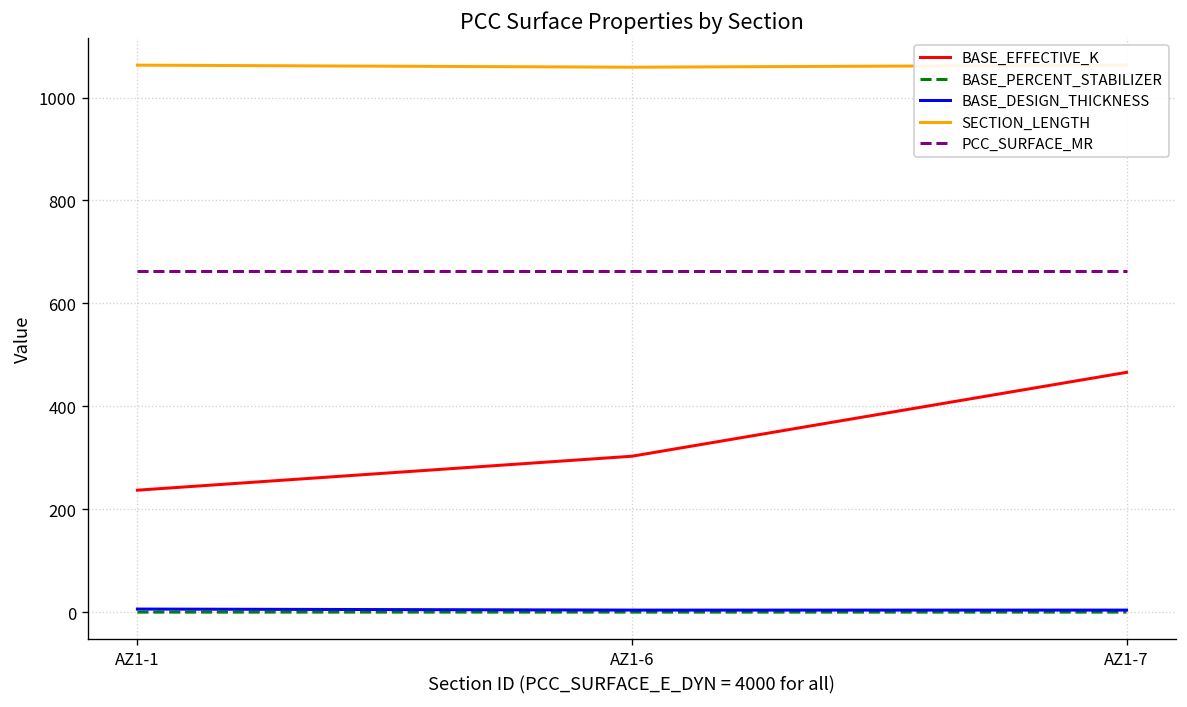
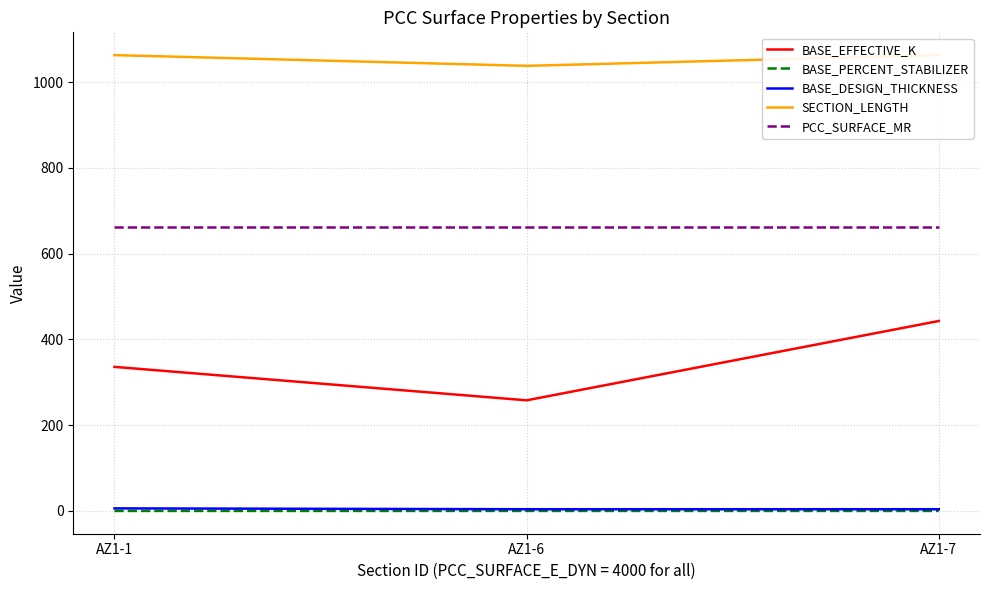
BASE_EFFECTIVE_K, AZ1-1: 240 -> 340
BASE_EFFECTIVE_K, AZ1-6: 300 -> 260
SECTION_LENGTH, AZ1-6: 1060 -> 1040
BASE_EFFECTIVE_K, AZ1-7: 470 -> 440
